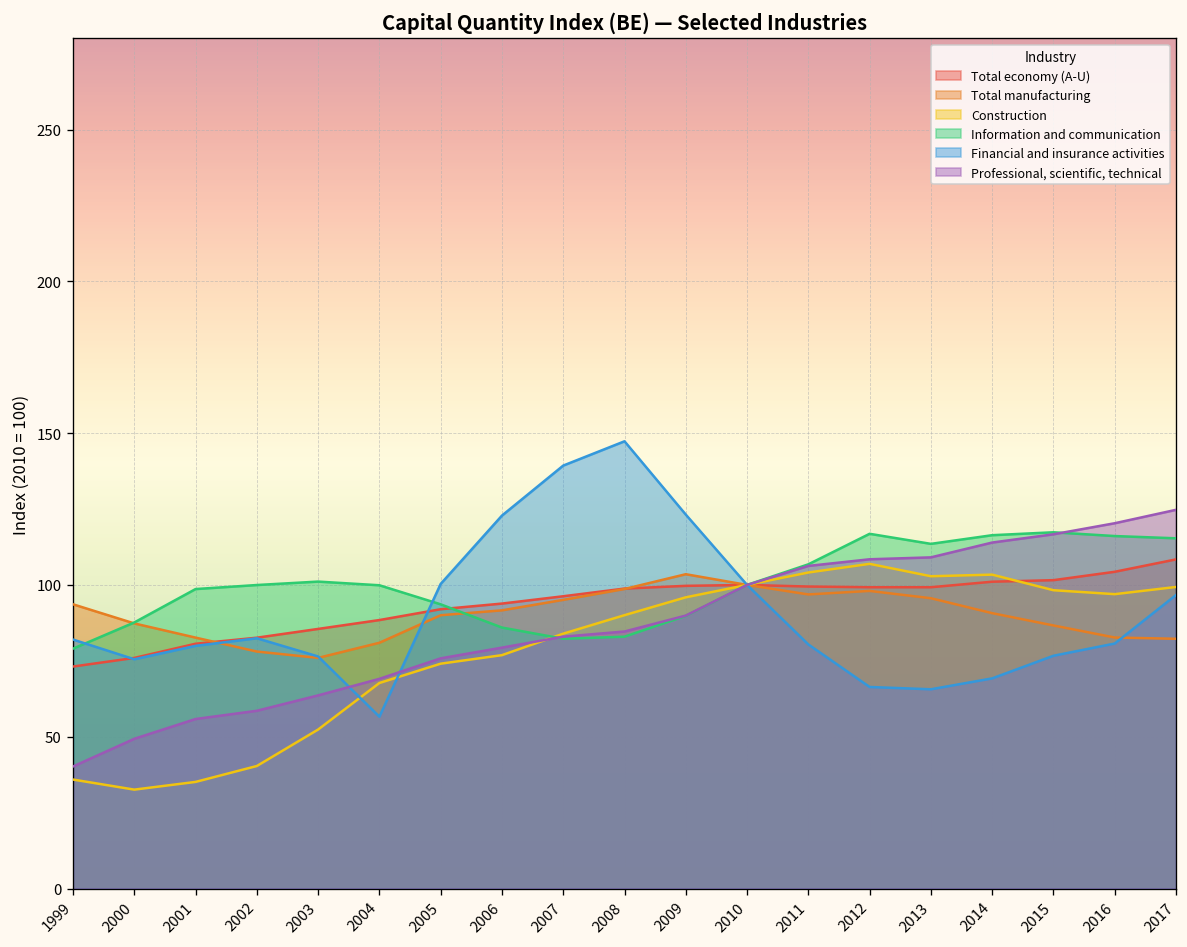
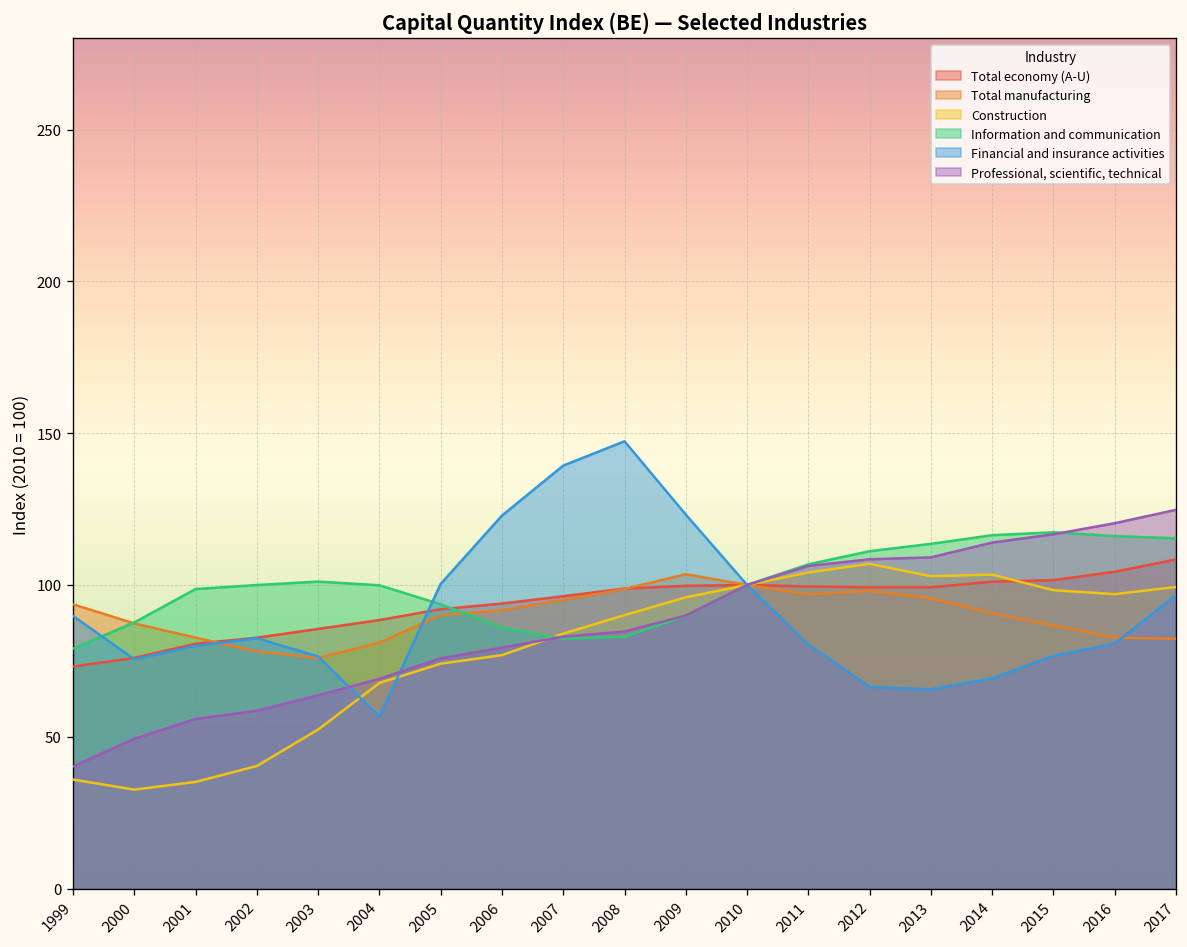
Financial and insurance activities, 1999: 82 -> 90
Information and communication, 2012: 117 -> 111
